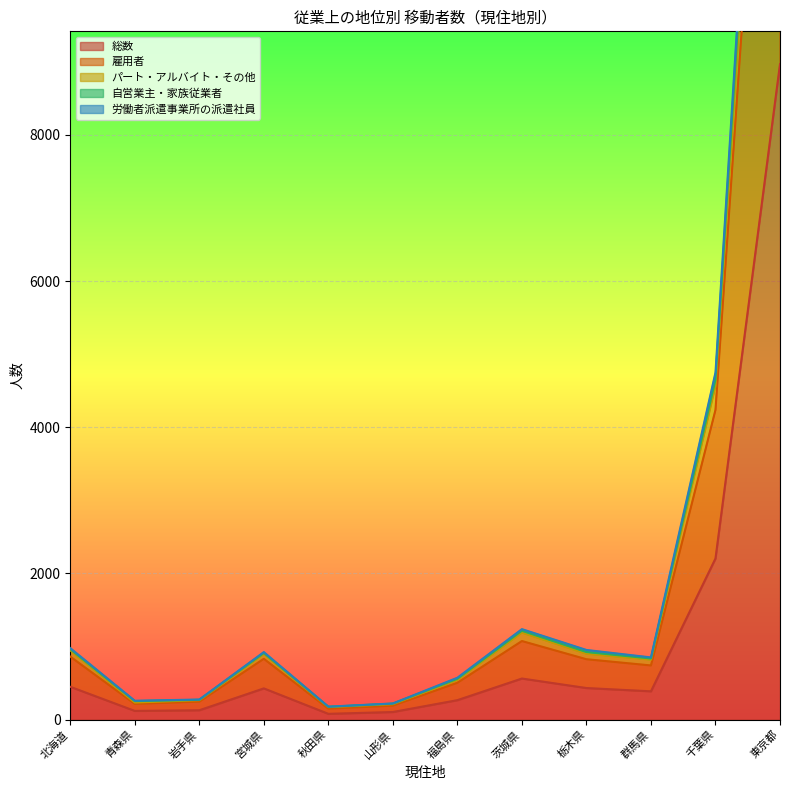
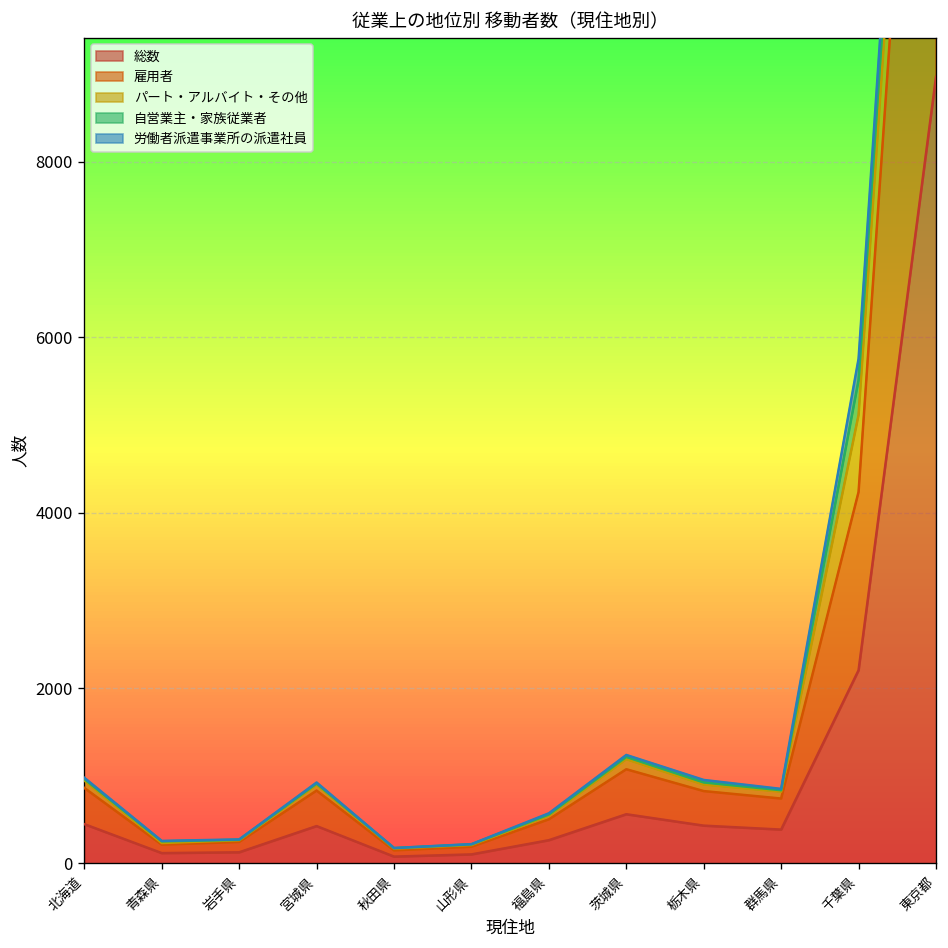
パート・アルバイト・その他, 千葉県: 300 -> 900
自営業主・家族従業者, 千葉県: 100 -> 400
労働者派遣事業所の派遣社員, 千葉県: 100 -> 200
